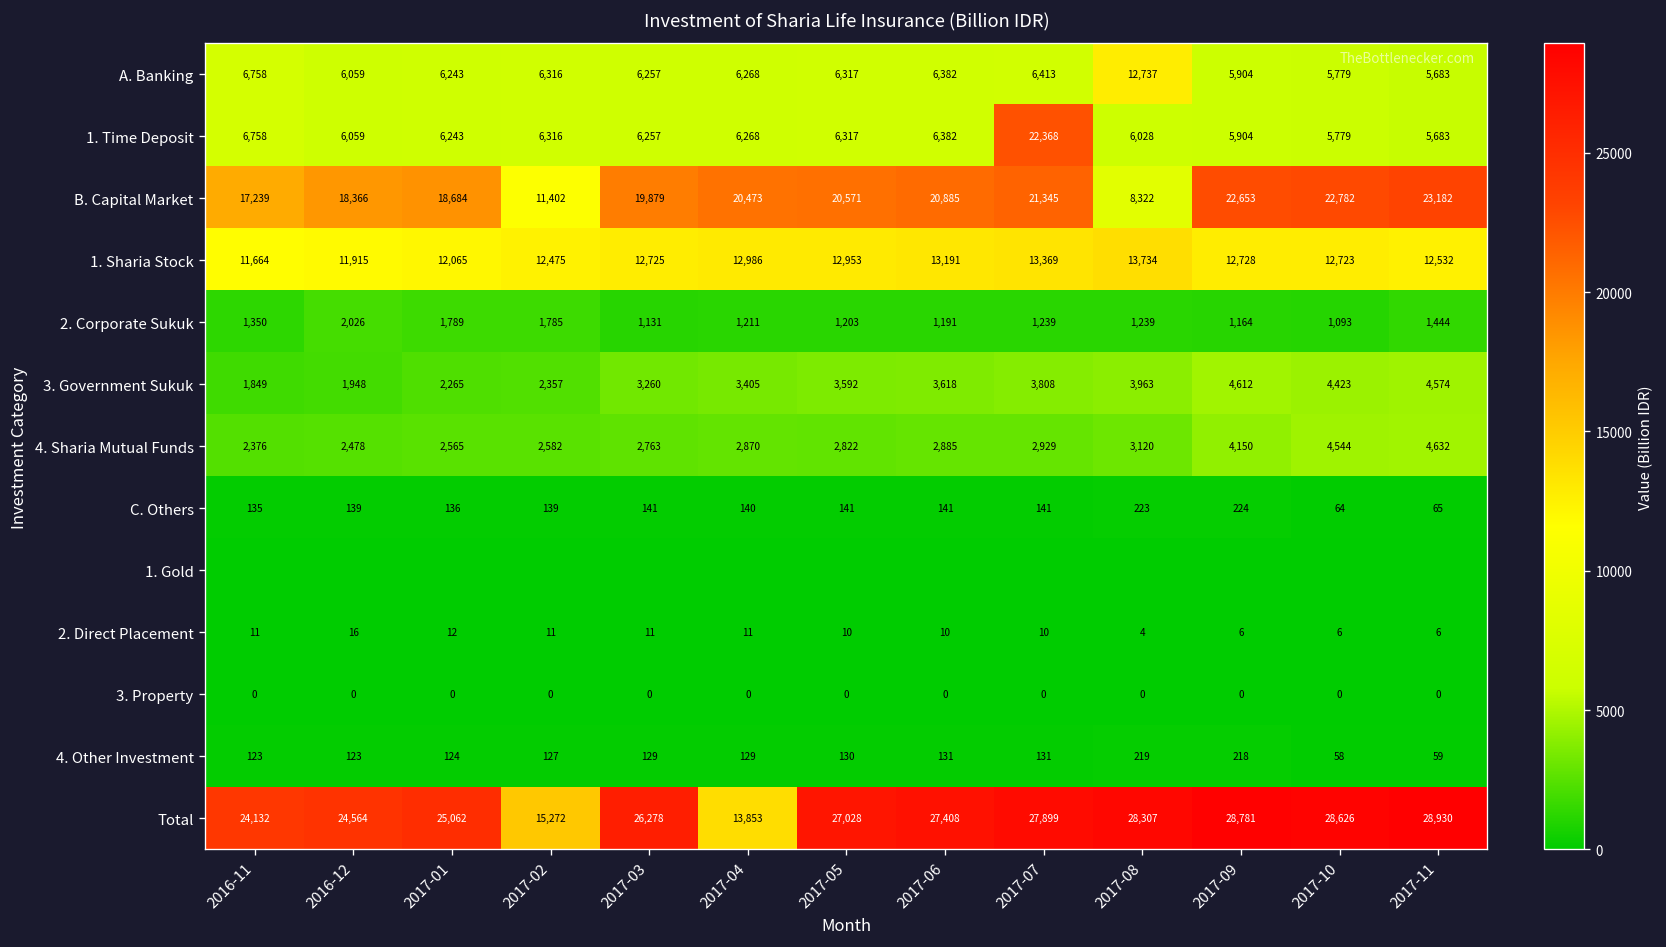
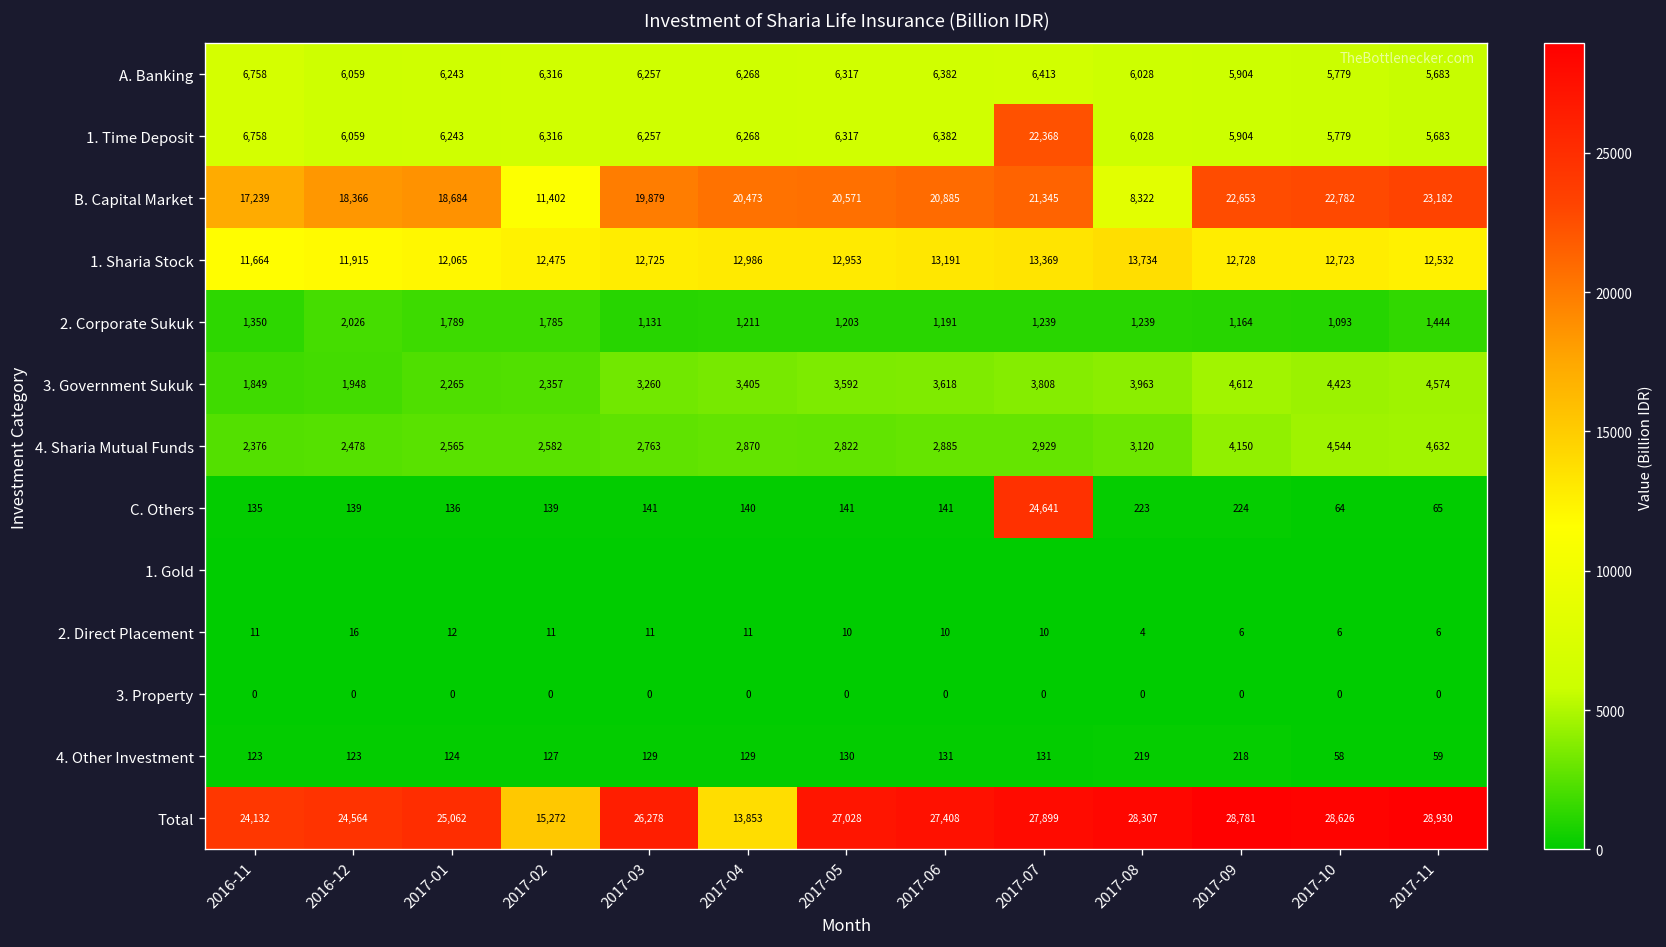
A. Banking, 2017-08: 12,737 -> 6,028
C. Others, 2017-07: 141 -> 24,641
